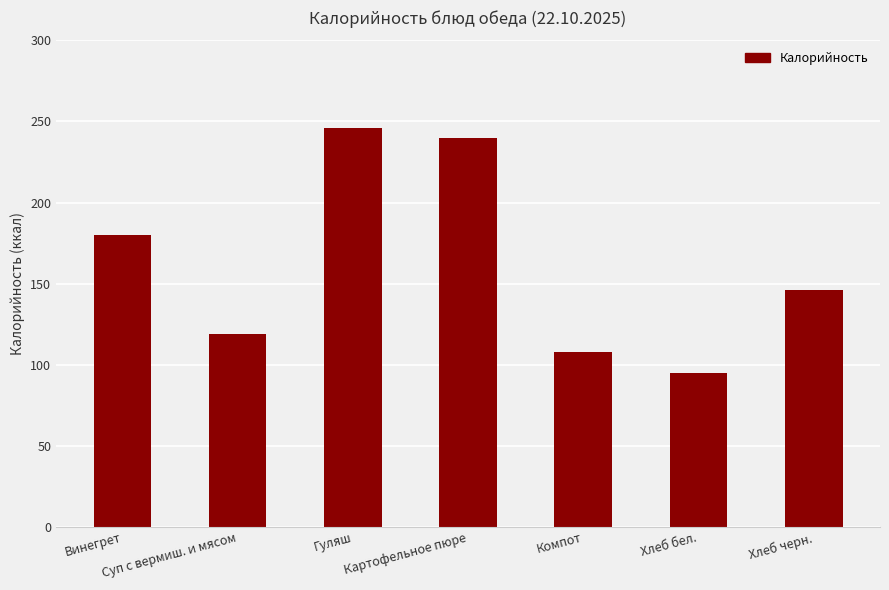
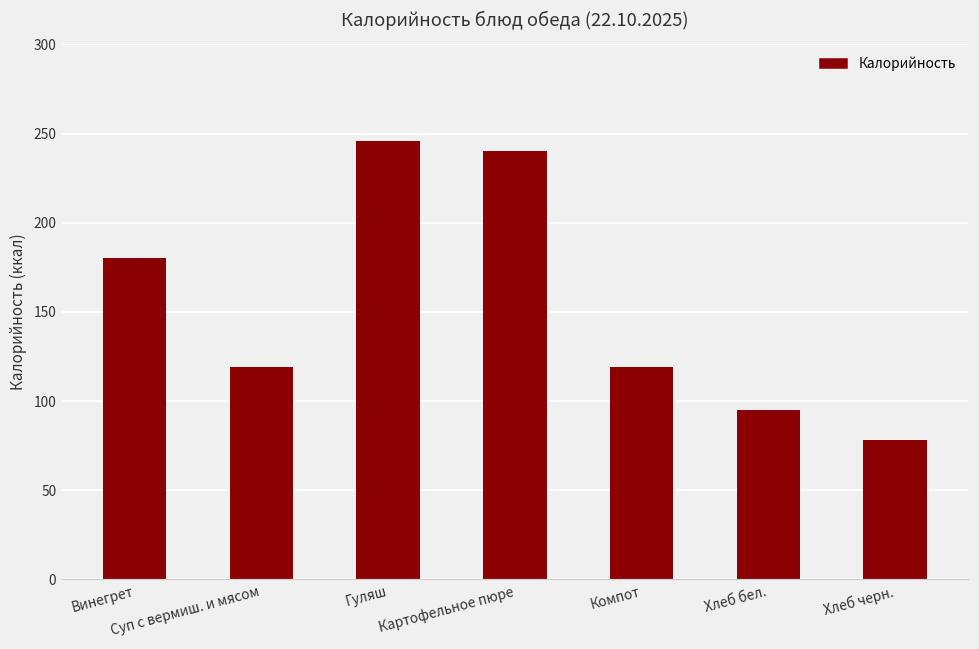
Компот: 108 -> 119
Хлеб черн.: 146 -> 78
